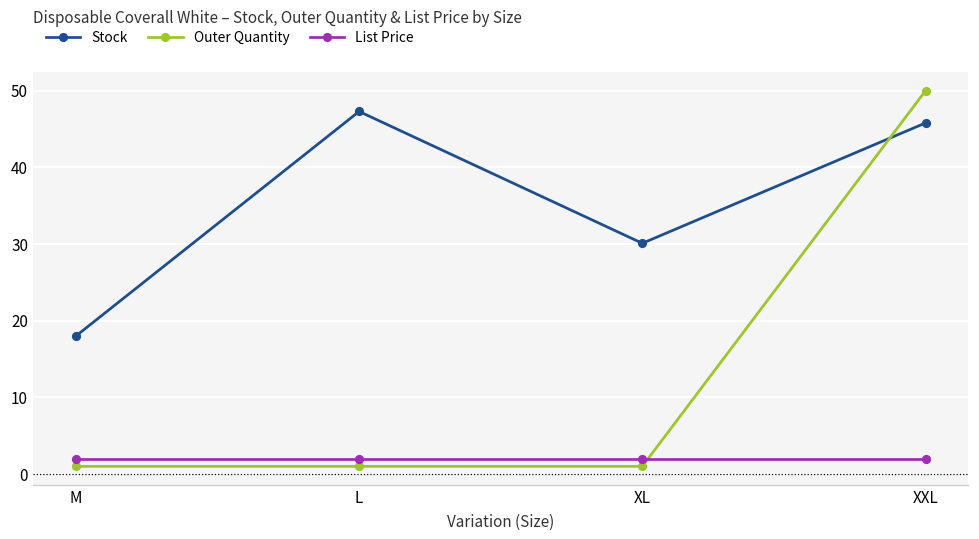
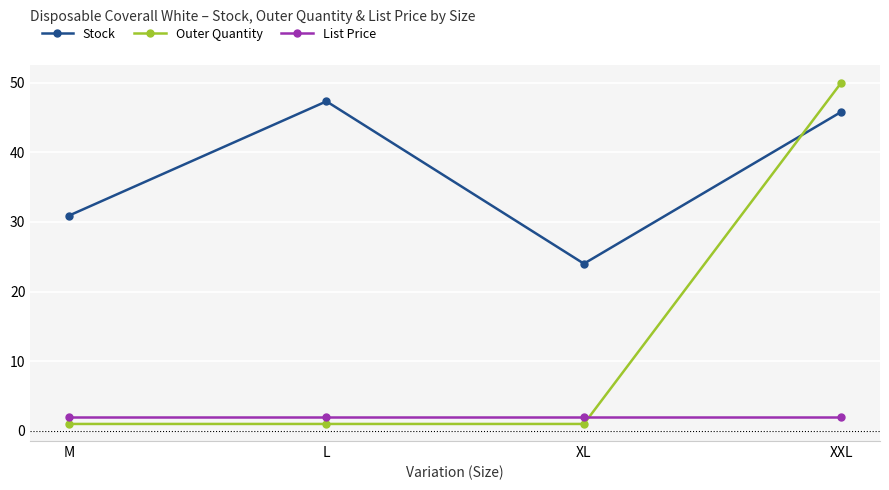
Stock, M: 18 -> 31
Stock, XL: 30 -> 24
